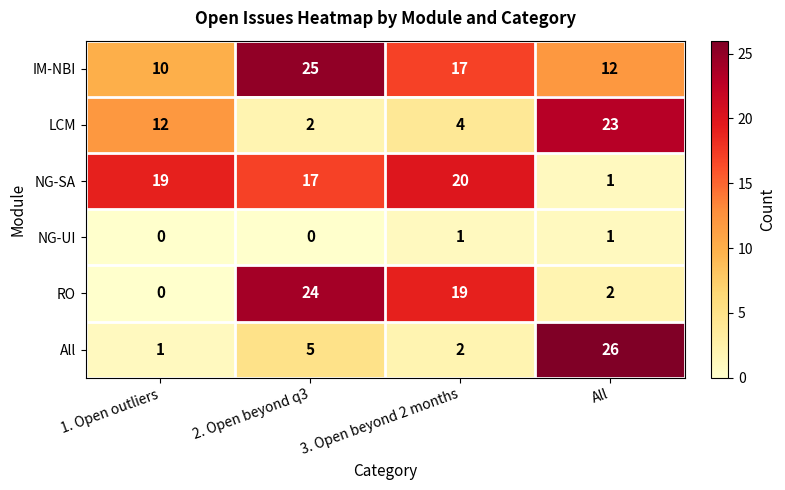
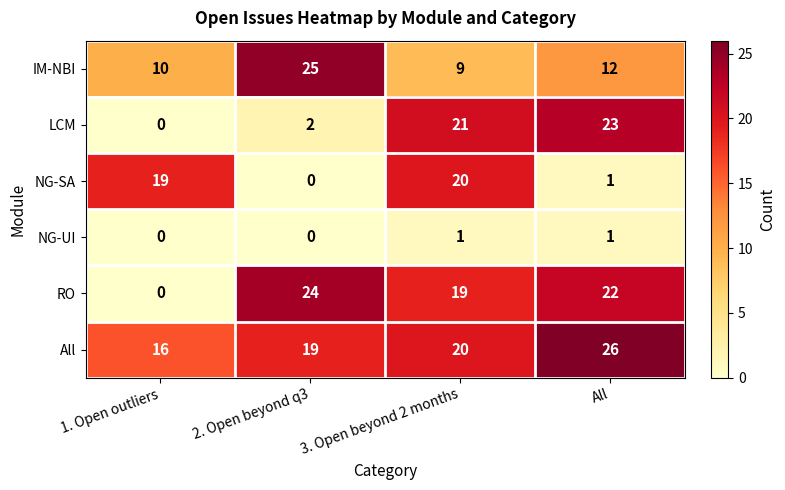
IM-NBI, 3. Open beyond 2 months: 17 -> 9
LCM, 1. Open outliers: 12 -> 0
LCM, 3. Open beyond 2 months: 4 -> 21
NG-SA, 2. Open beyond q3: 17 -> 0
RO, All: 2 -> 22
All, 1. Open outliers: 1 -> 16
All, 2. Open beyond q3: 5 -> 19
All, 3. Open beyond 2 months: 2 -> 20
